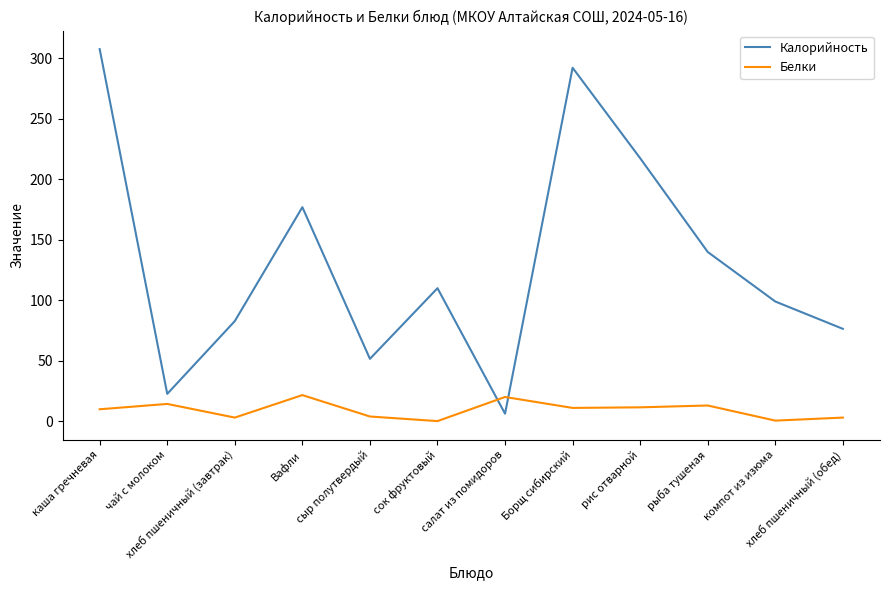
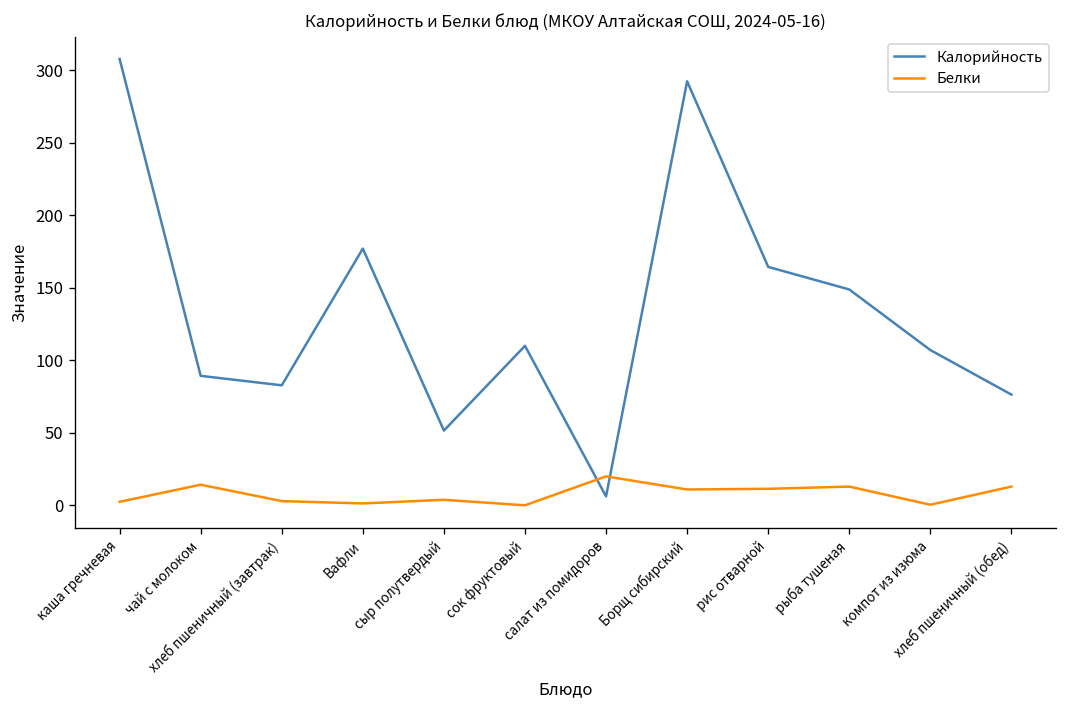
Белки, каша гречневая: 10 -> 3
Калорийность, чай с молоком: 23 -> 89
Белки, Вафли: 22 -> 1
Калорийность, рис отварной: 218 -> 164
Калорийность, рыба тушеная: 140 -> 149
Калорийность, компот из изюма: 99 -> 107
Белки, хлеб пшеничный (обед): 3 -> 13
